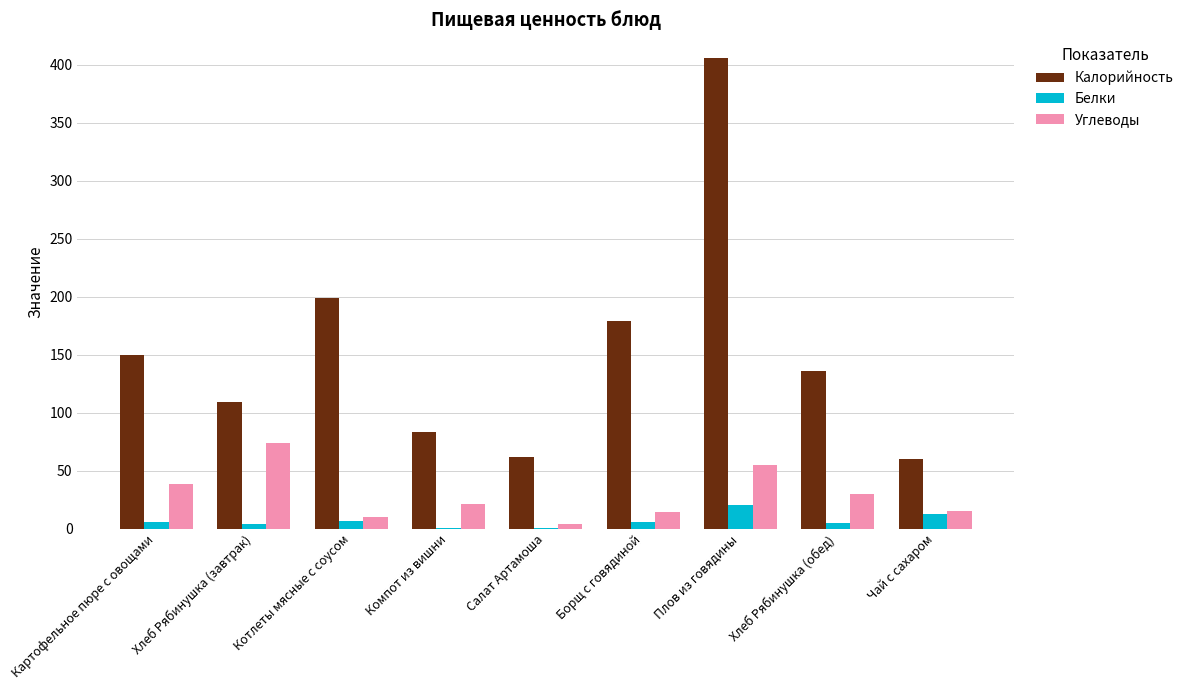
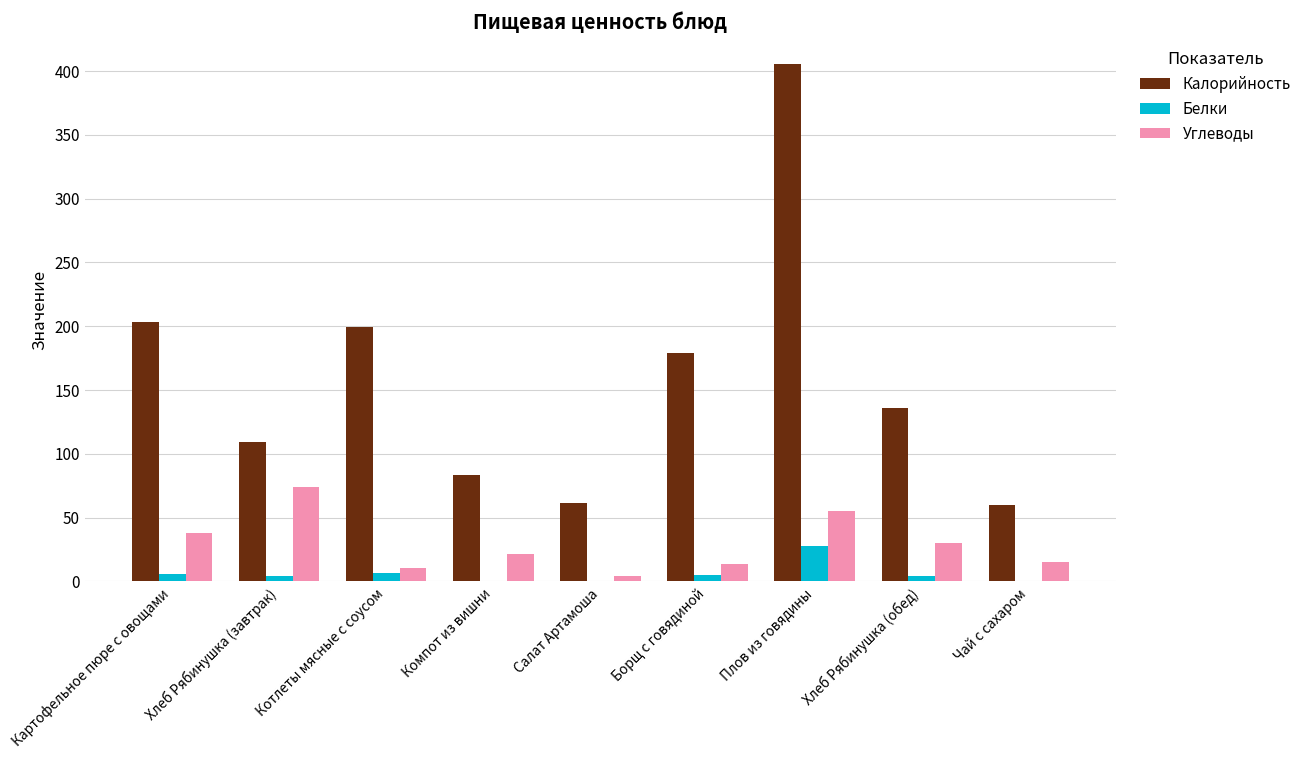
Калорийность, Картофельное пюре с овощами: 150 -> 203
Белки, Плов из говядины: 20 -> 28
Белки, Чай с сахаром: 13 -> 0
